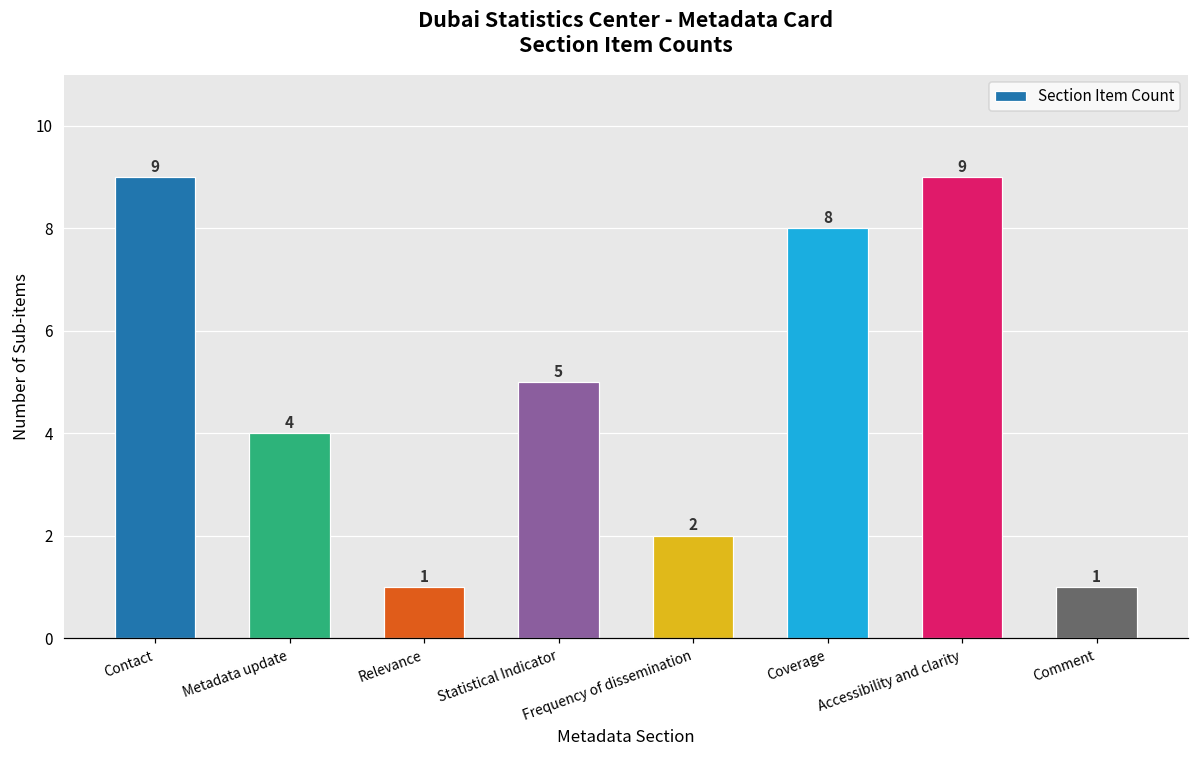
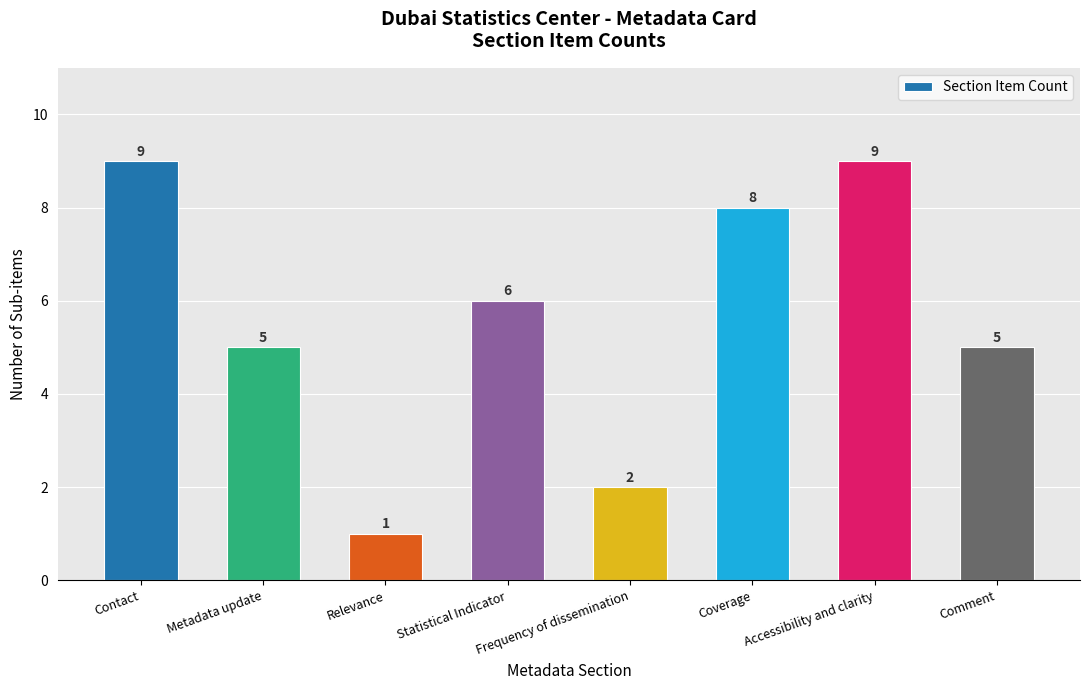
Metadata update: 4 -> 5
Statistical Indicator: 5 -> 6
Comment: 1 -> 5
